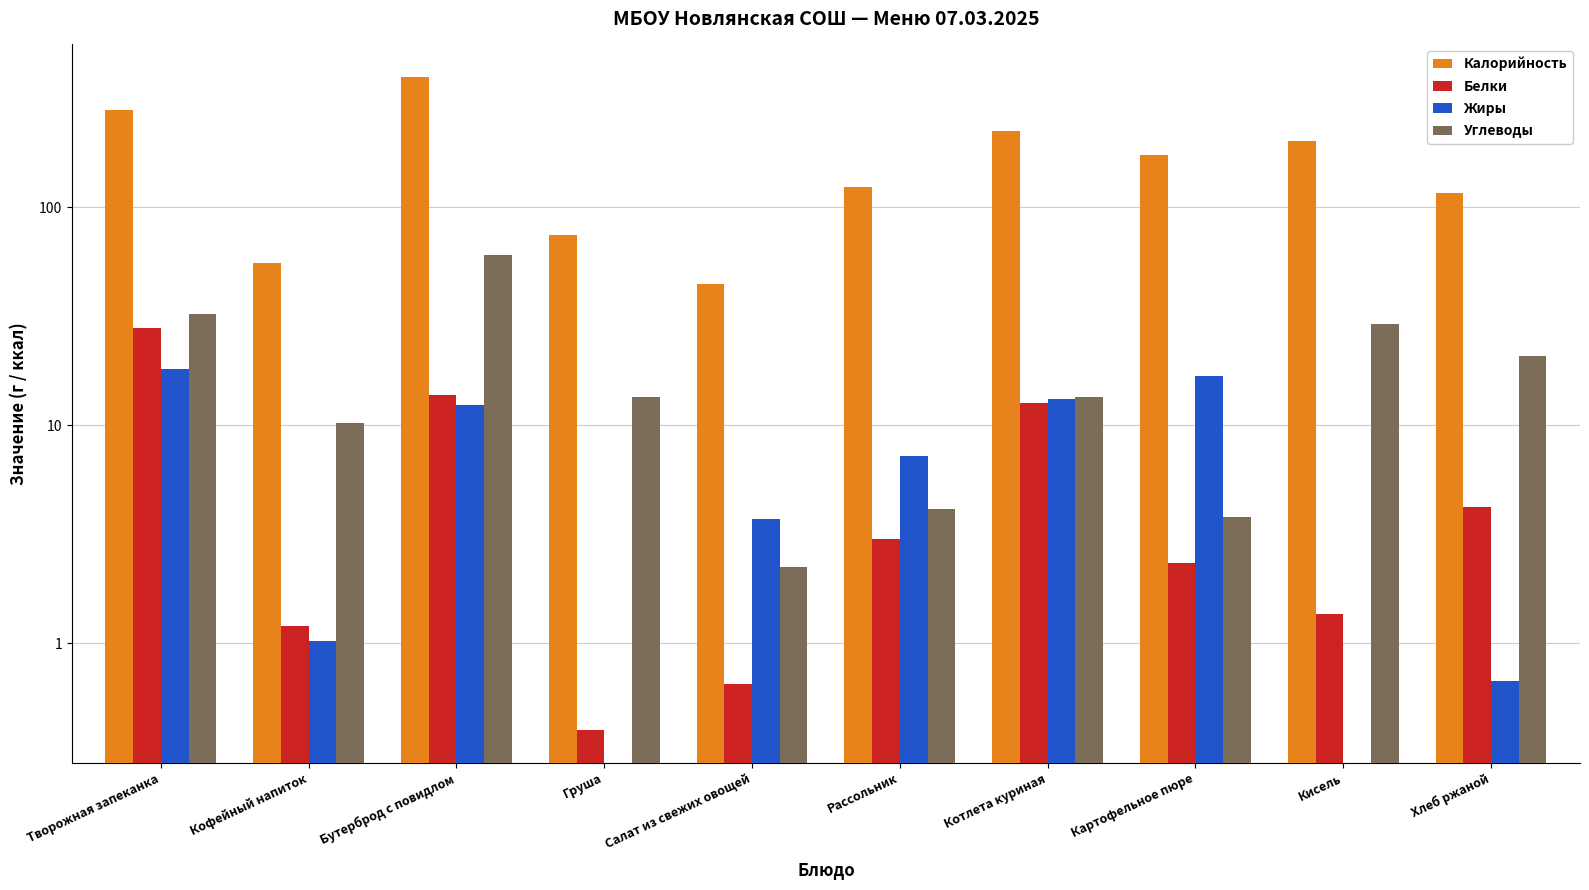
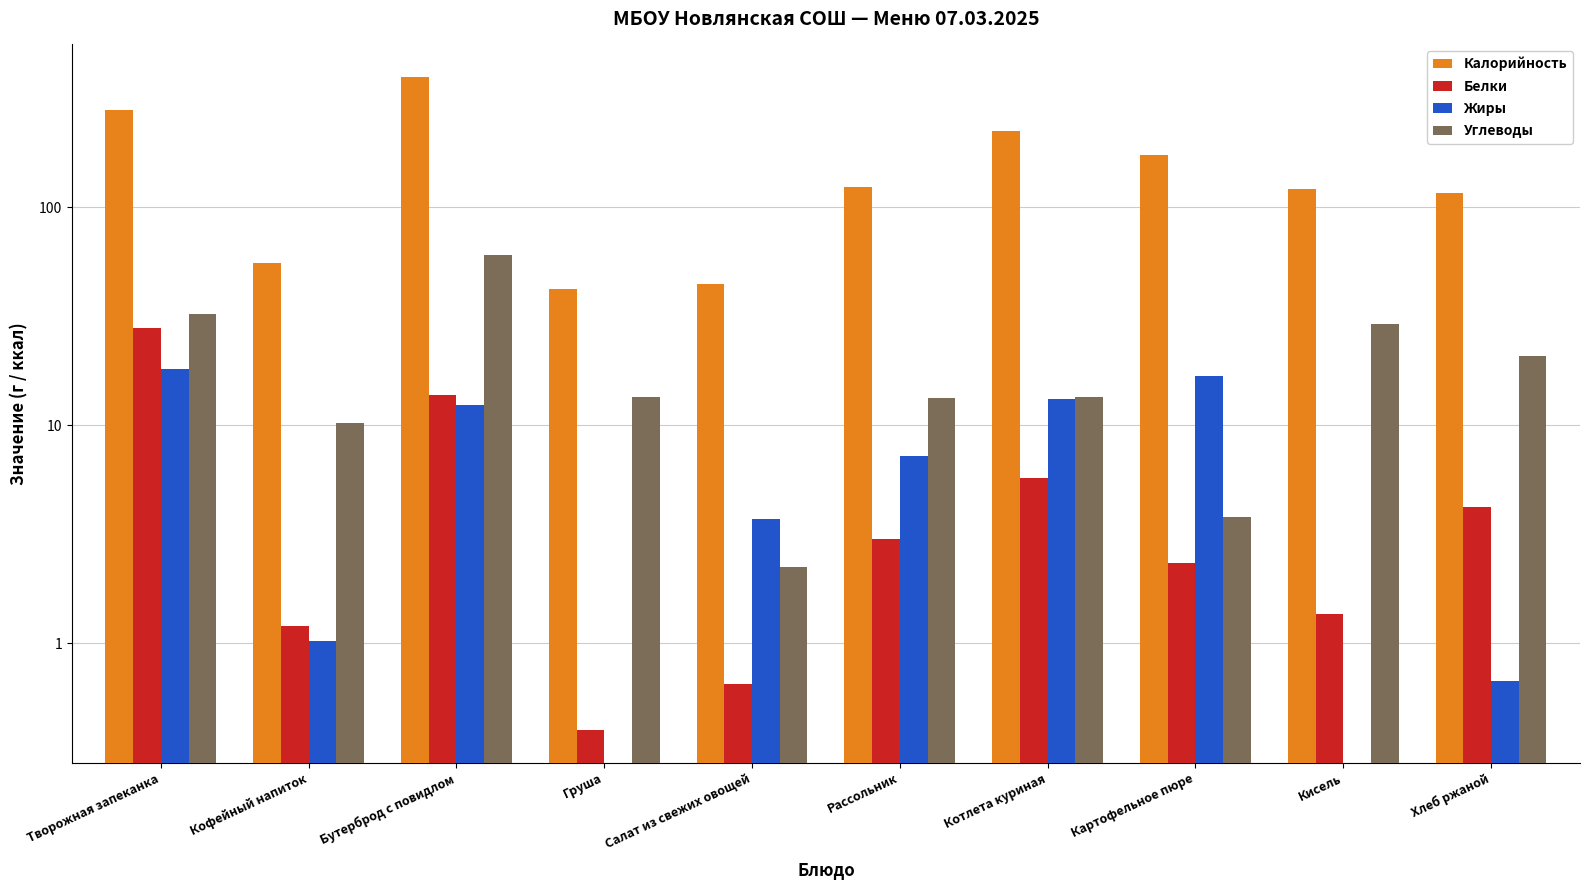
Калорийность, Груша: 75 -> 42
Углеводы, Рассольник: 4.1 -> 13
Белки, Котлета куриная: 13 -> 5.7
Калорийность, Кисель: 200 -> 120
